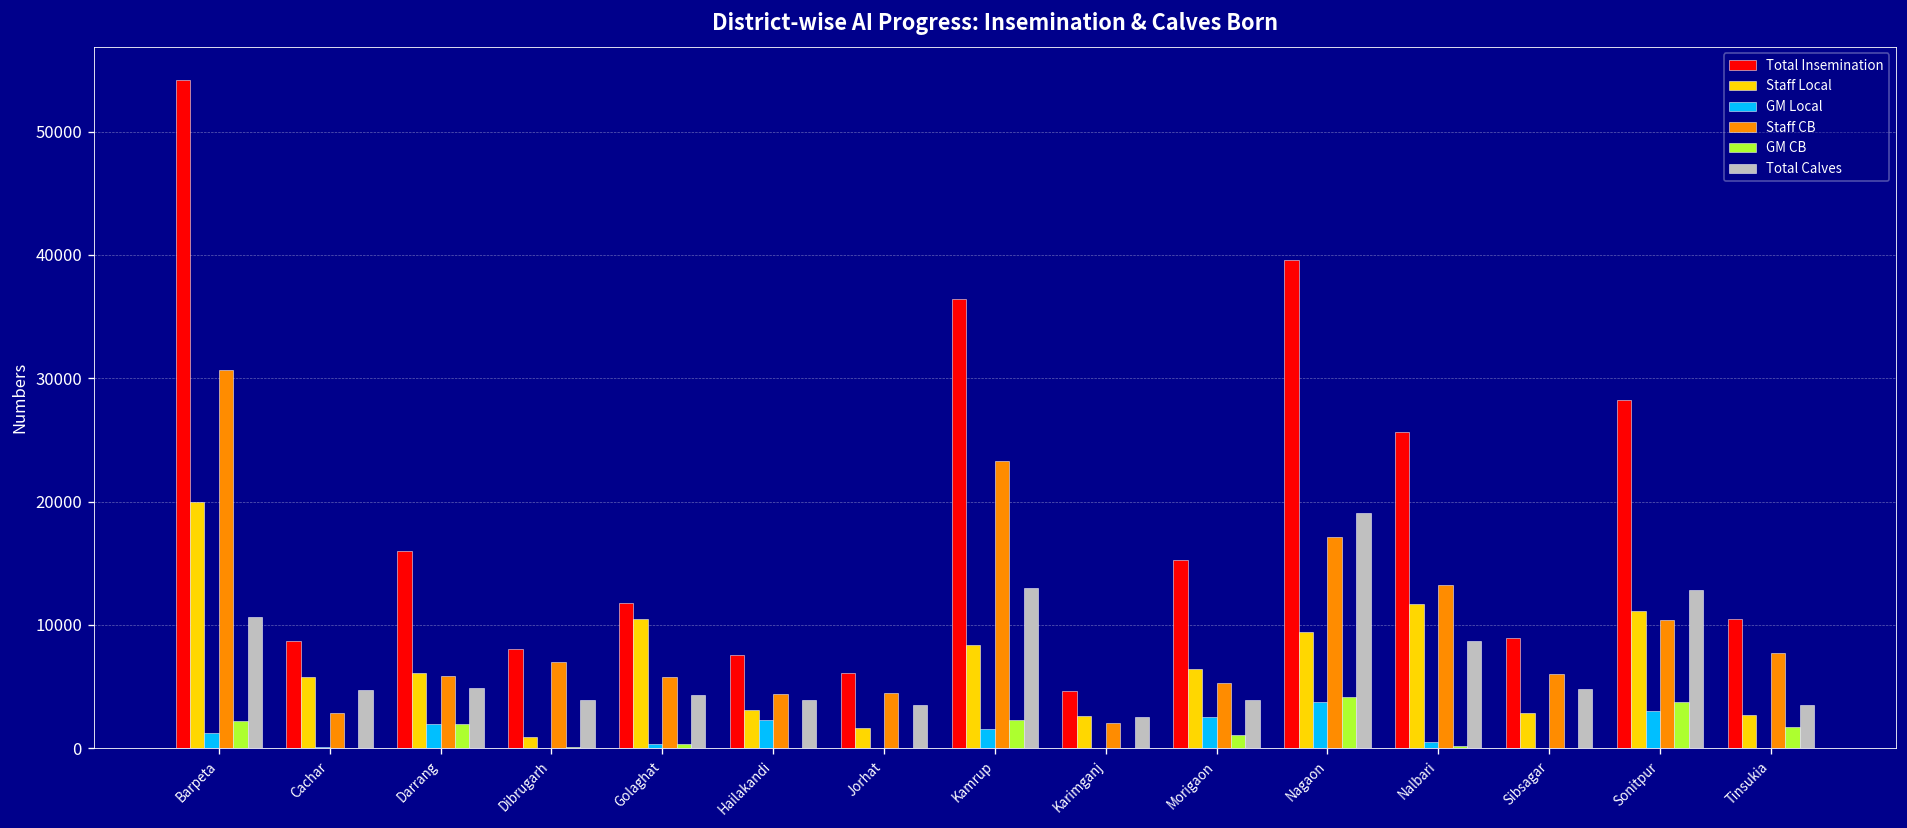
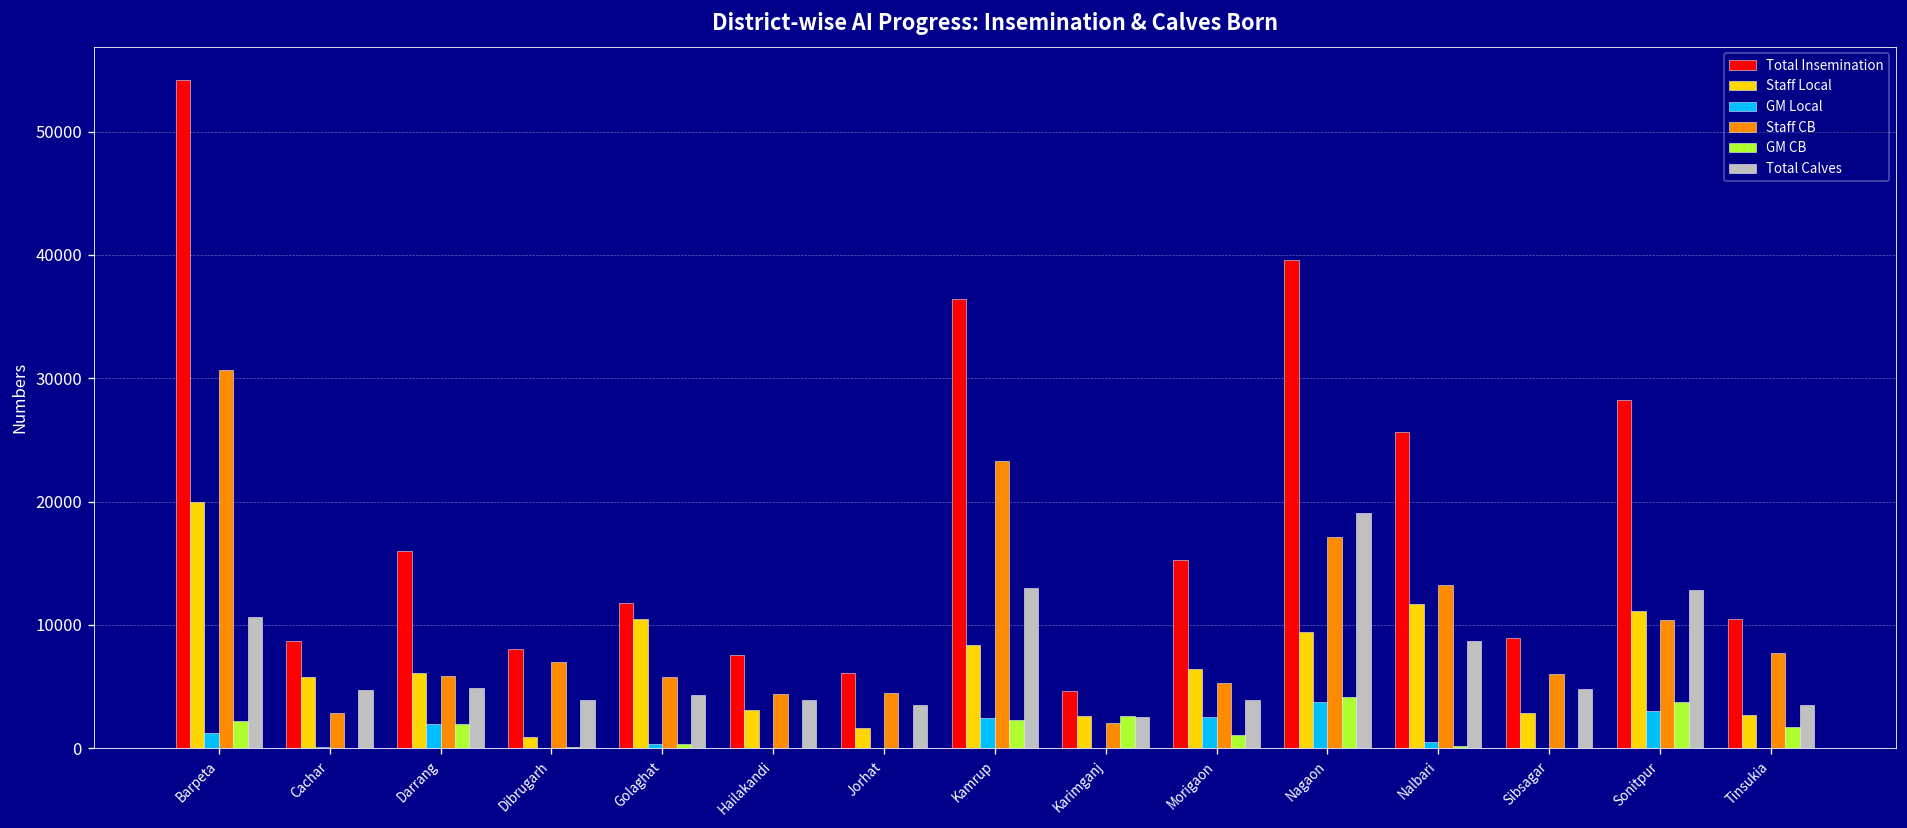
GM Local, Hailakandi: 2300 -> 100
GM Local, Kamrup: 1600 -> 2400
GM CB, Karimganj: 0 -> 2600
